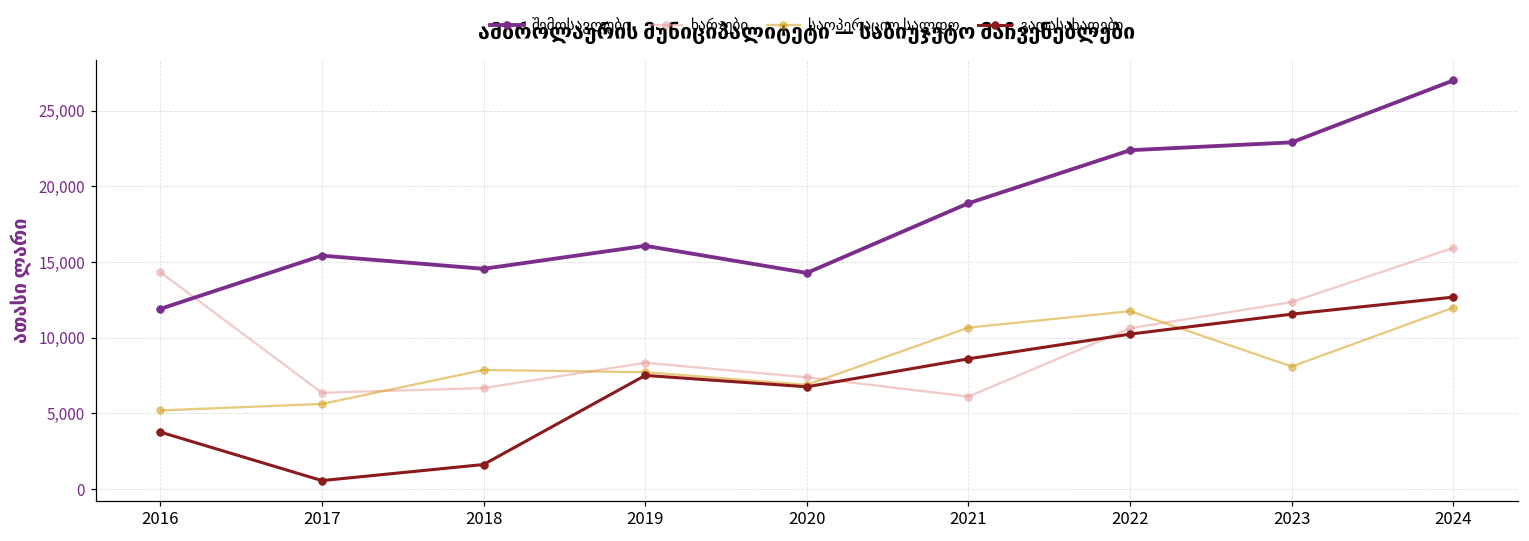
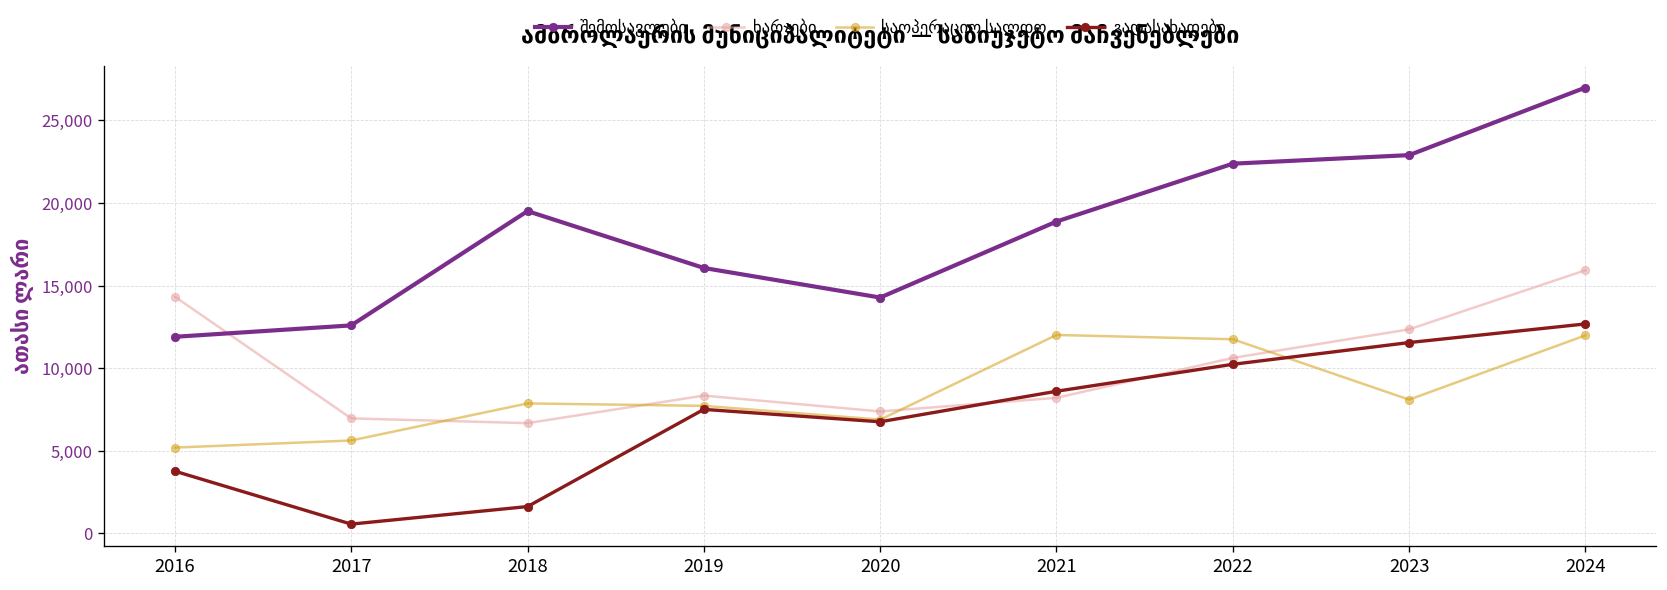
შემოსავლები, 2017: 15,400 -> 12,600
ხარჯები, 2017: 6,400 -> 7,000
შემოსავლები, 2018: 14,600 -> 19,500
ხარჯები, 2021: 6,100 -> 8,200
საოპერაციო სალდო, 2021: 10,700 -> 12,000
